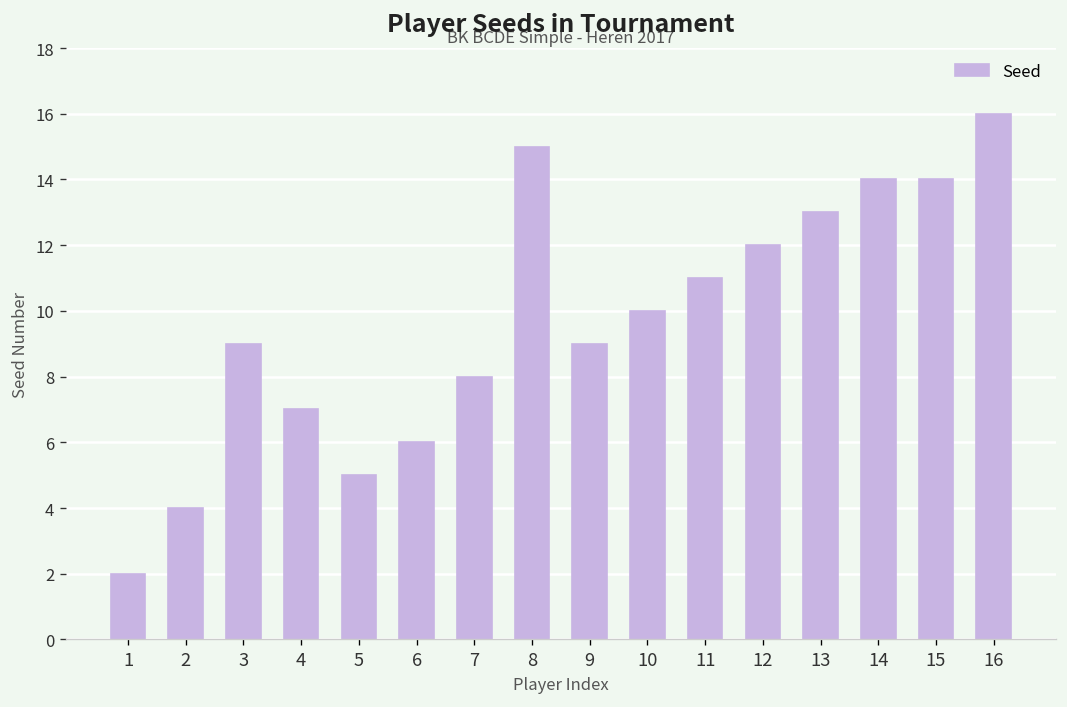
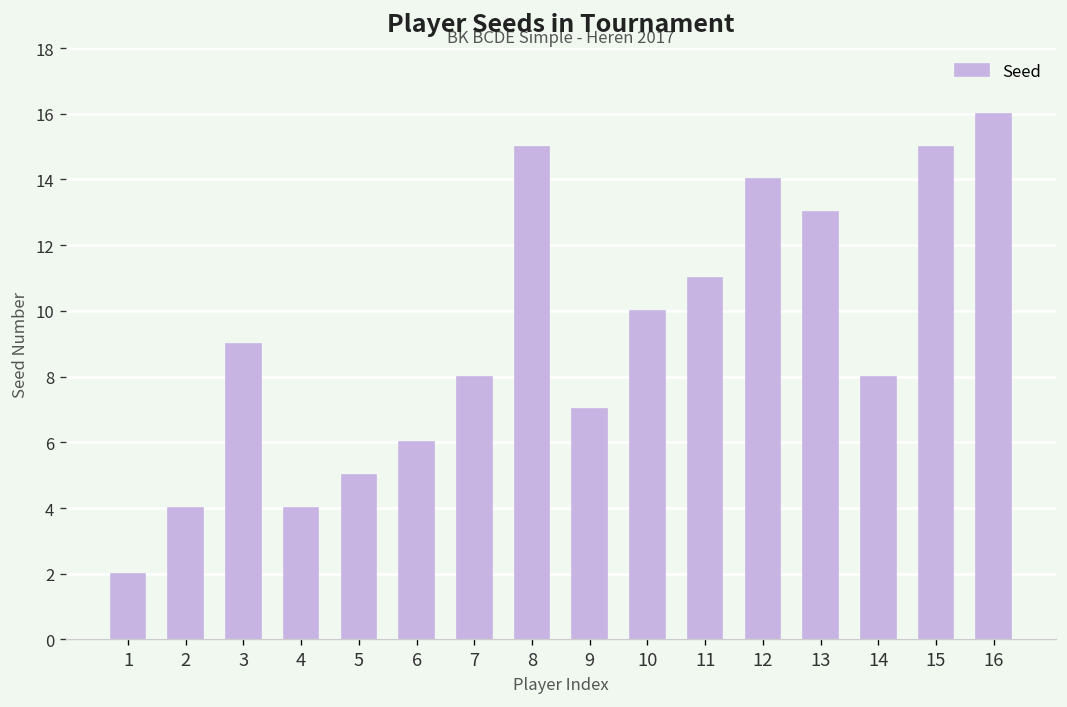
4: 7 -> 4
9: 9 -> 7
12: 12 -> 14
14: 14 -> 8
15: 14 -> 15
